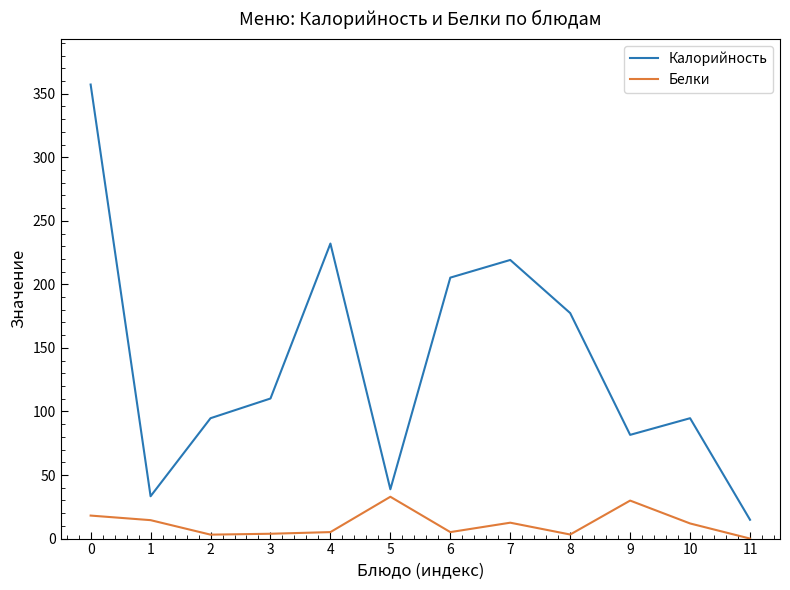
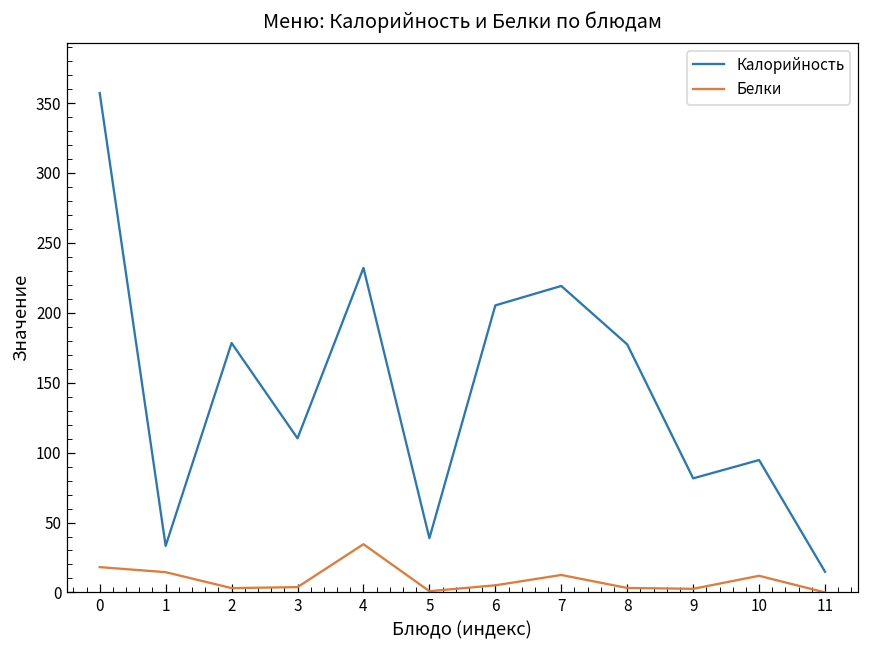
Калорийность, 2: 95 -> 178
Белки, 4: 5 -> 35
Белки, 5: 33 -> 1
Белки, 9: 30 -> 3
